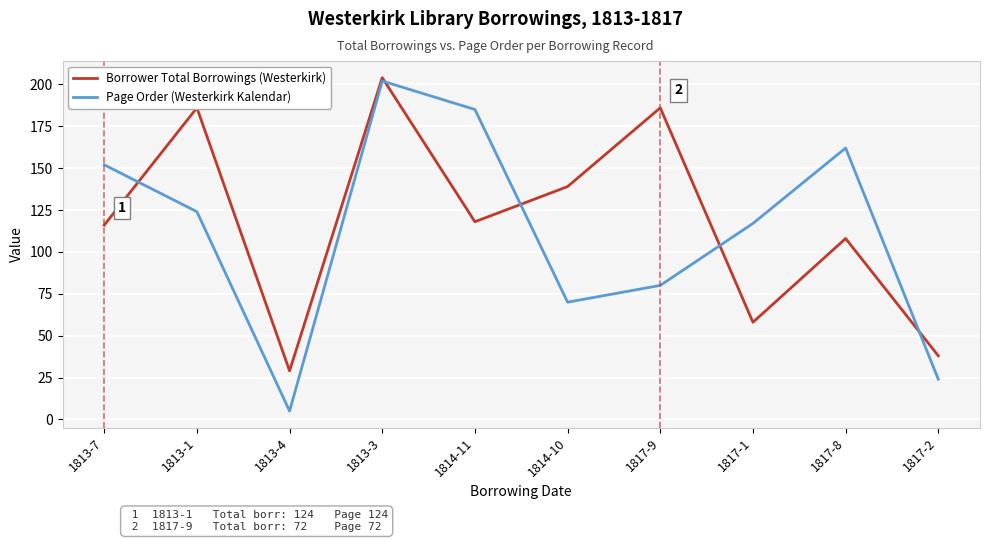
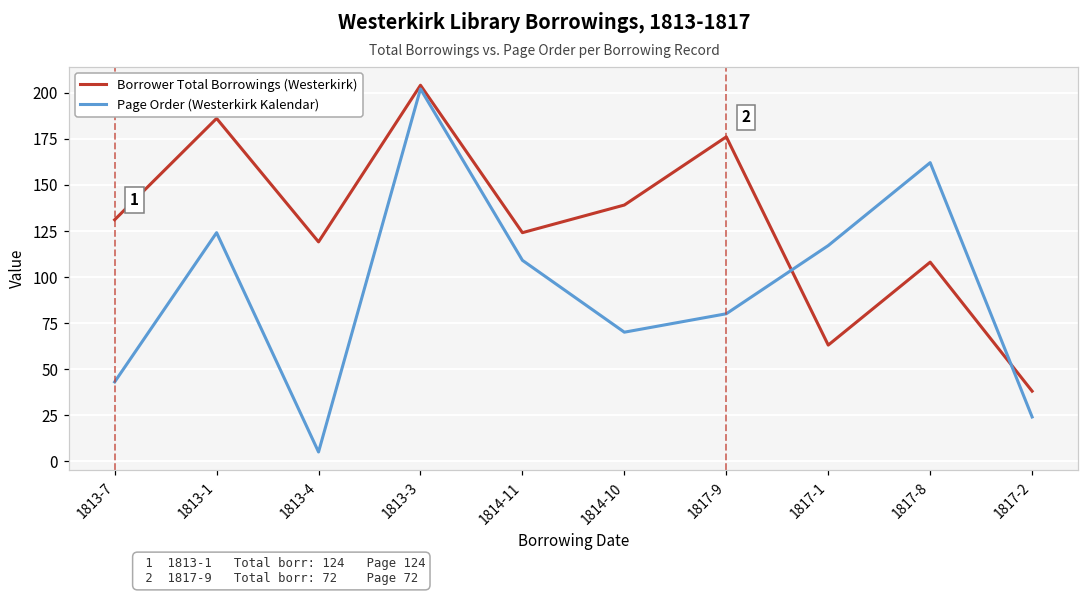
Borrower Total Borrowings (Westerkirk), 1813-7: 116 -> 131
Page Order (Westerkirk Kalendar), 1813-7: 152 -> 43
Borrower Total Borrowings (Westerkirk), 1813-4: 29 -> 119
Borrower Total Borrowings (Westerkirk), 1814-11: 118 -> 124
Page Order (Westerkirk Kalendar), 1814-11: 185 -> 109
Borrower Total Borrowings (Westerkirk), 1817-9: 186 -> 176
Borrower Total Borrowings (Westerkirk), 1817-1: 58 -> 63
